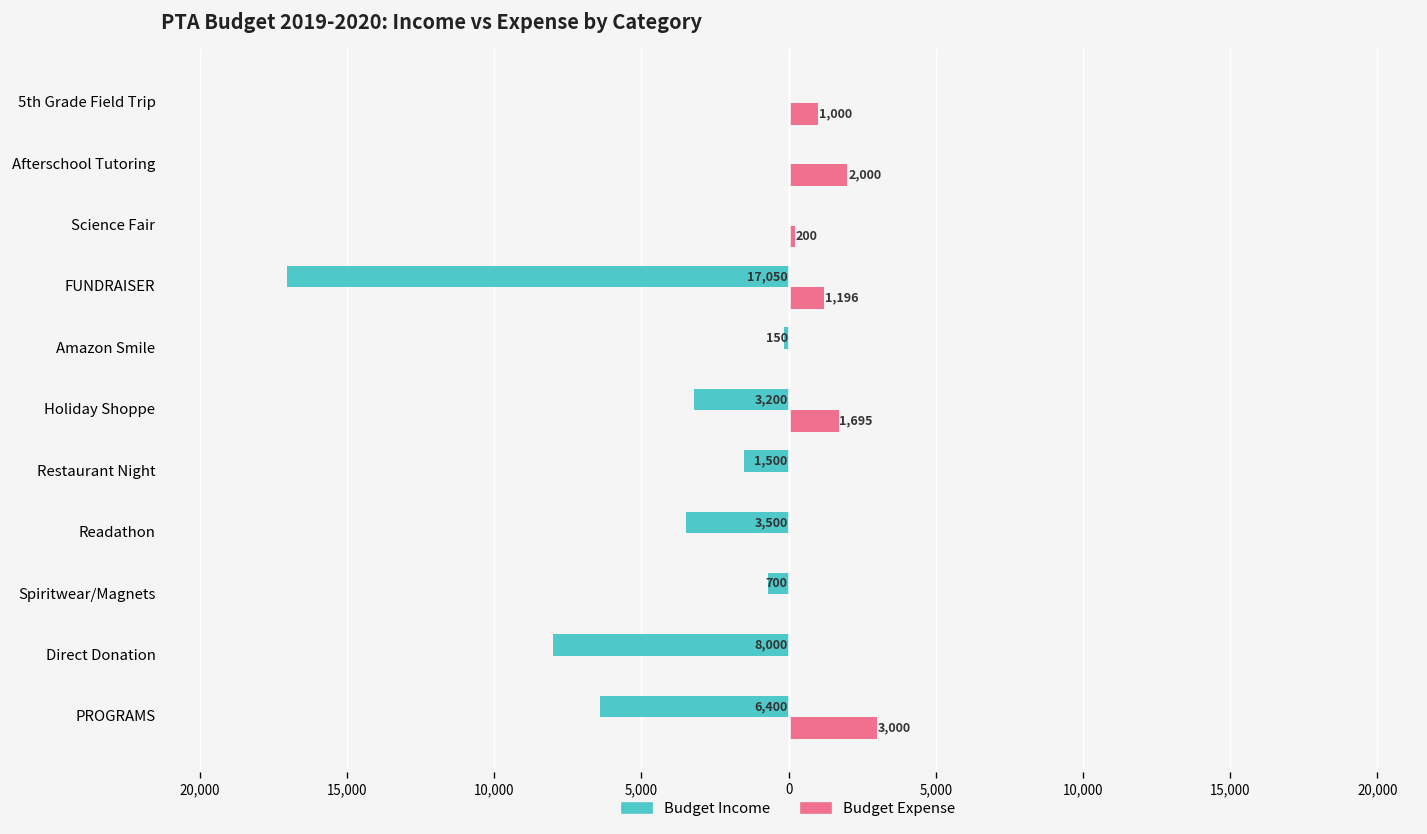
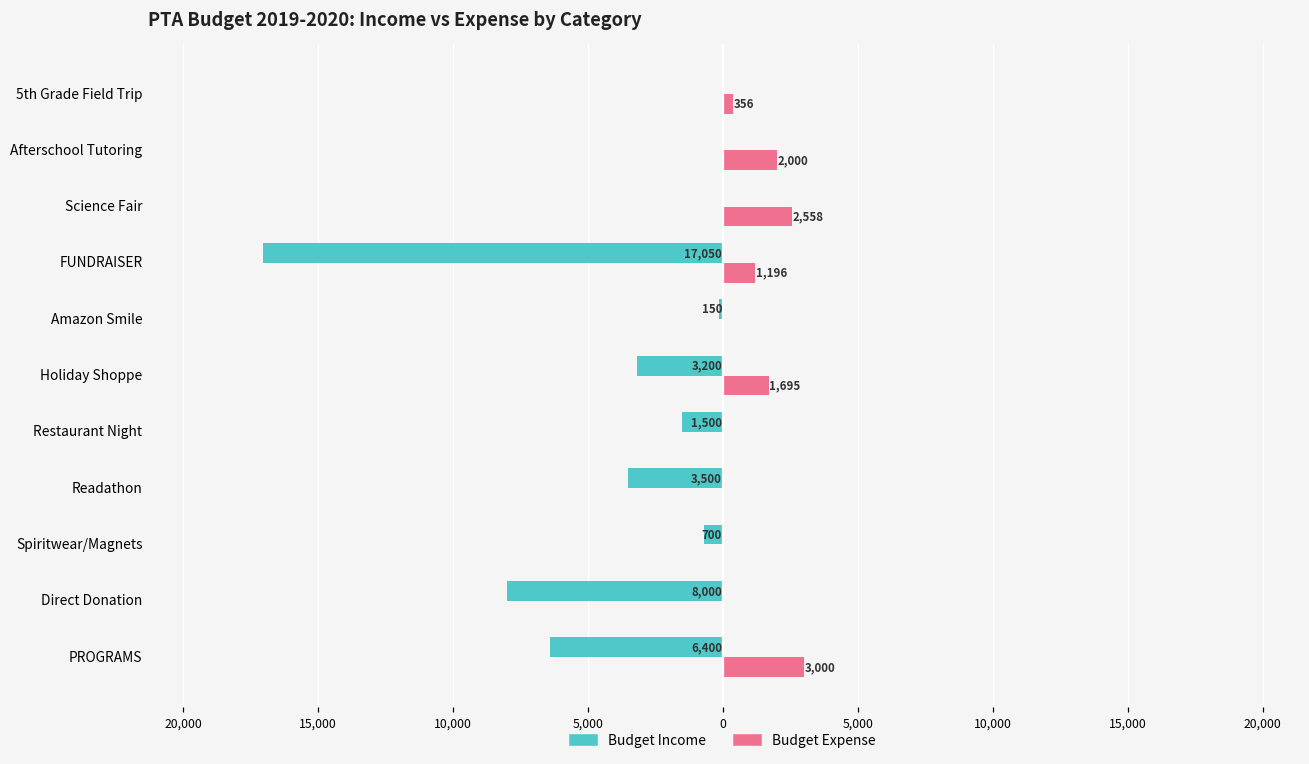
Budget Expense, 5th Grade Field Trip: 1,000 -> 356
Budget Expense, Science Fair: 200 -> 2,558
